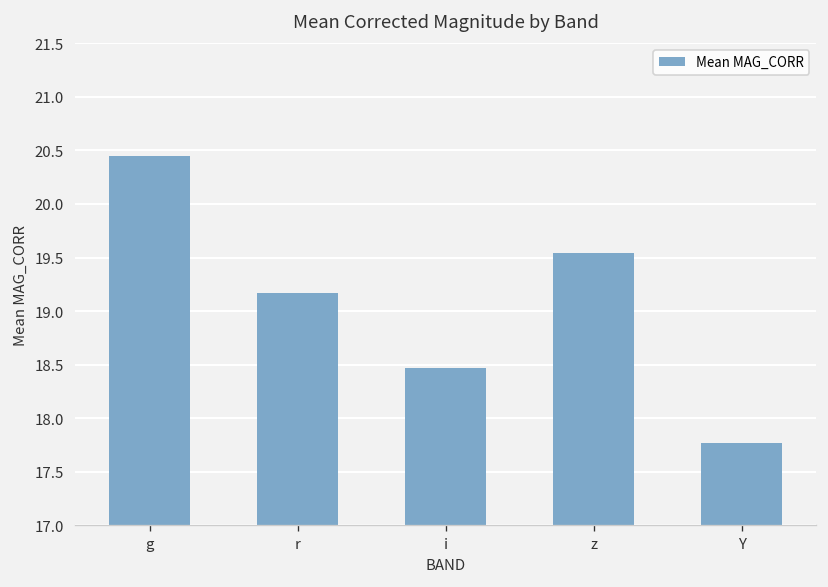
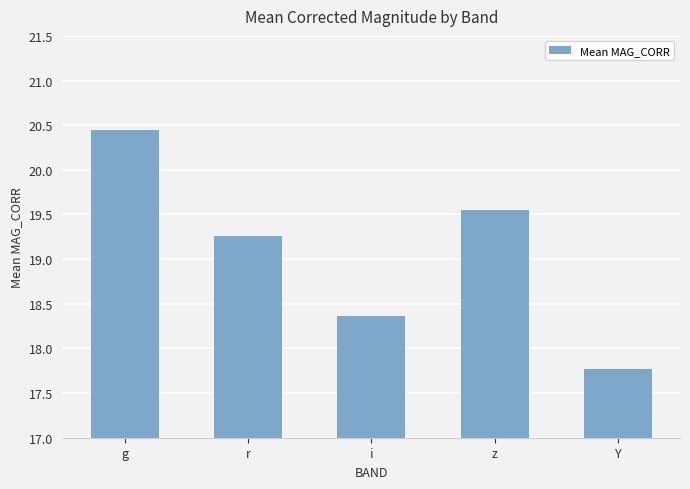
r: 19.2 -> 19.3
i: 18.5 -> 18.4
